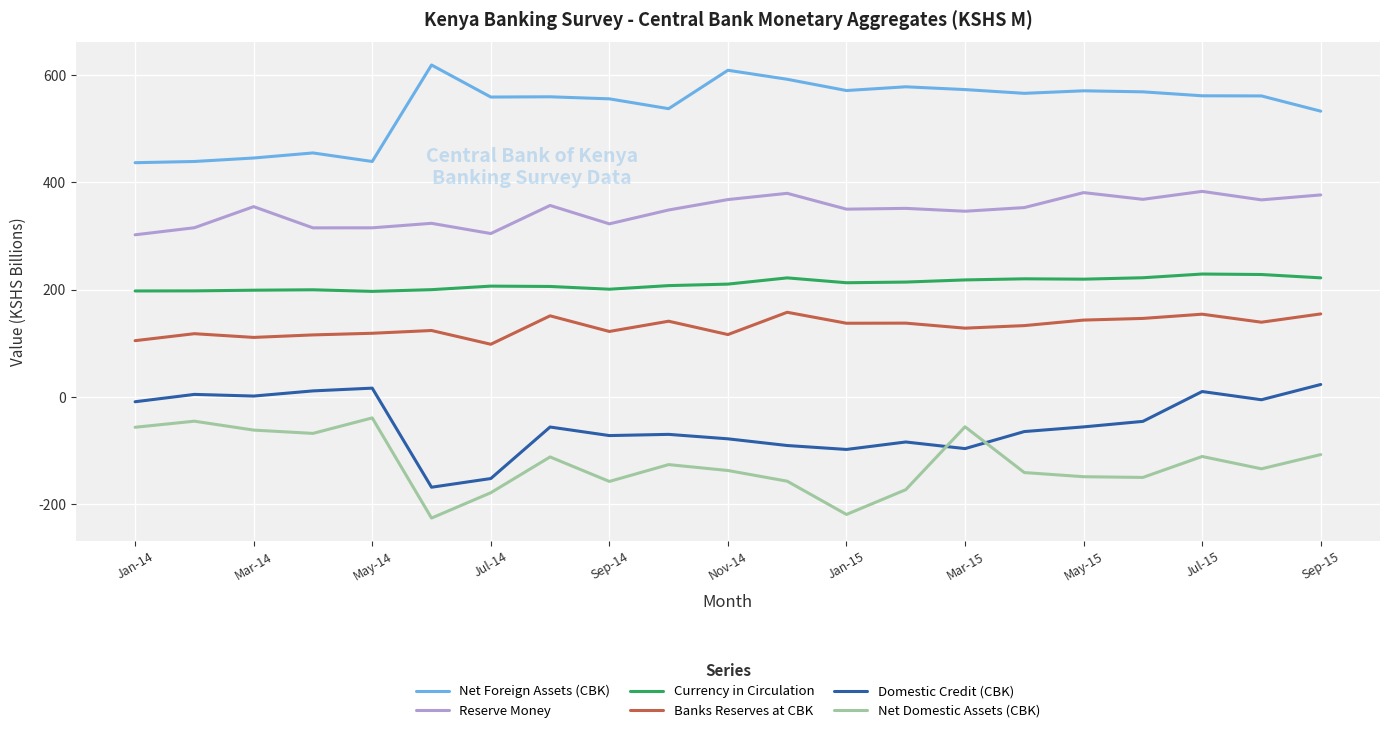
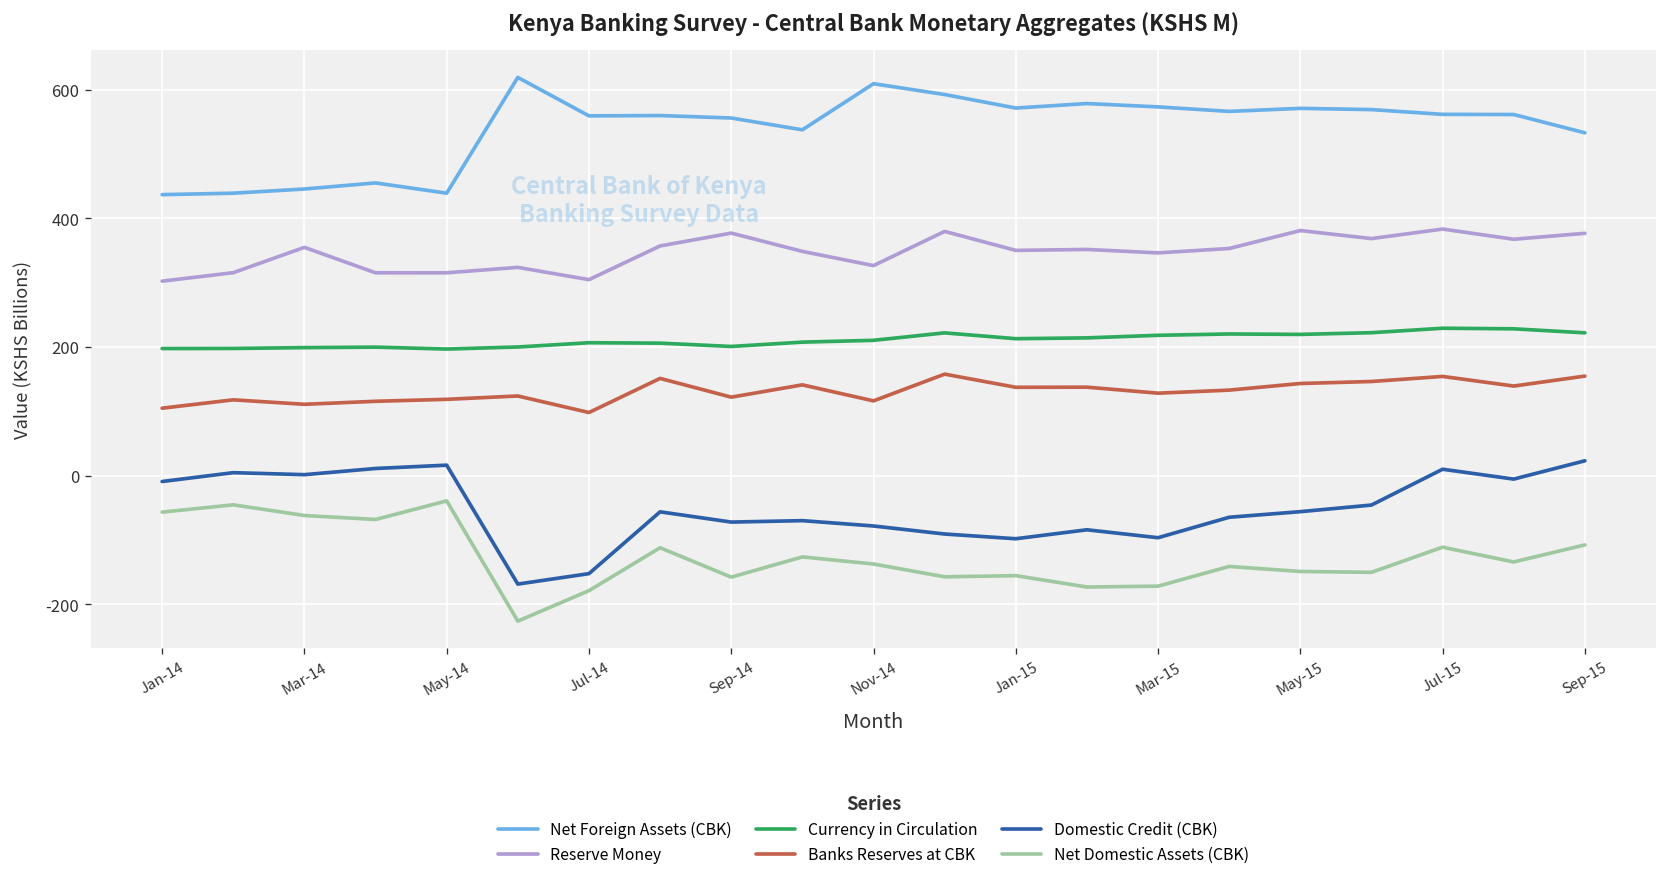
Reserve Money, Sep-14: 320 -> 380
Reserve Money, Nov-14: 370 -> 330
Net Domestic Assets (CBK), Jan-15: -220 -> -160
Net Domestic Assets (CBK), Mar-15: -60 -> -170
